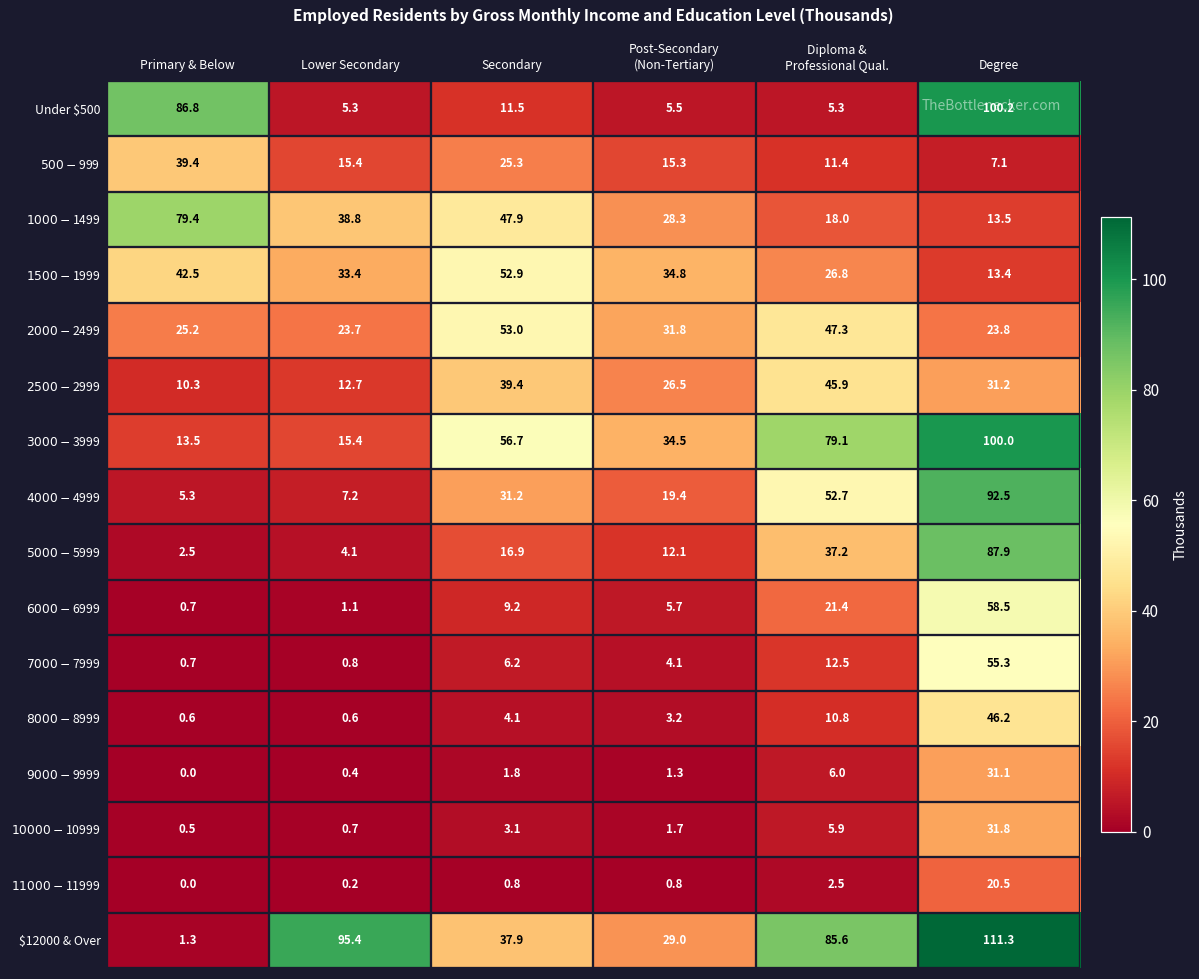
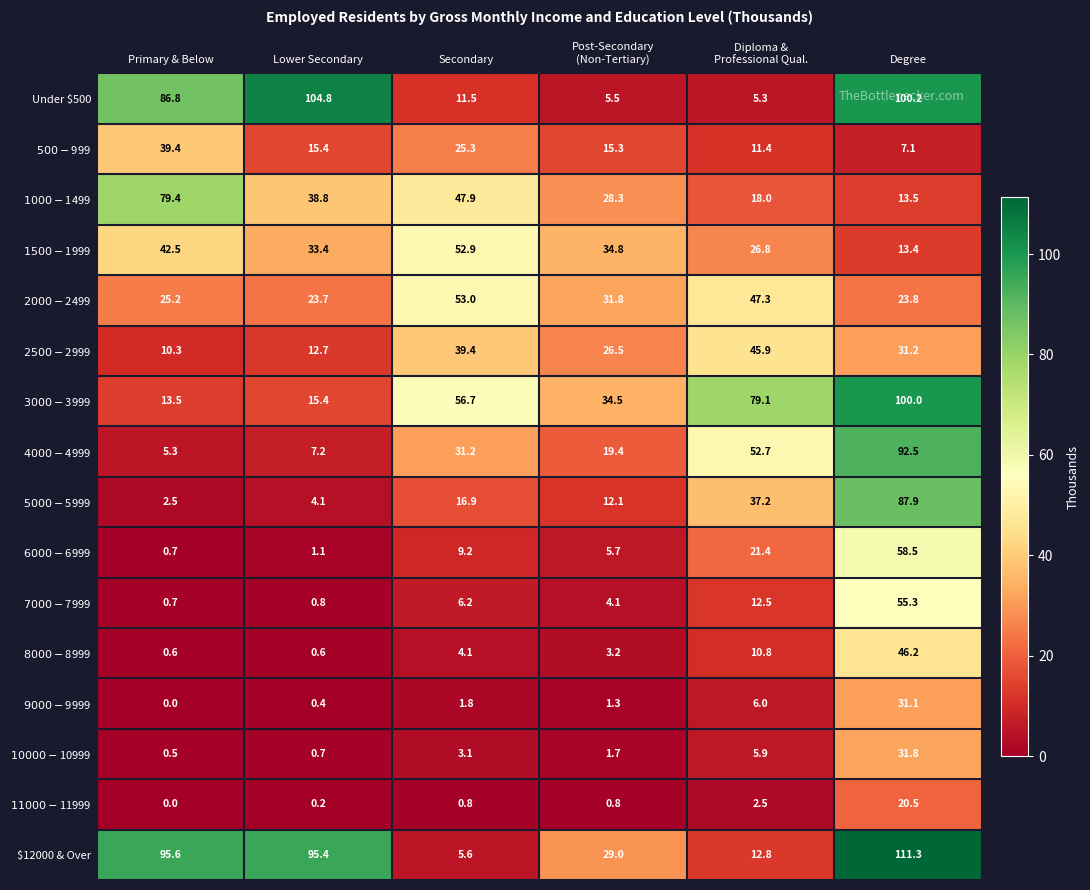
Under $500, Lower Secondary: 5.3 -> 104.8
$12000 & Over, Primary & Below: 1.3 -> 95.6
$12000 & Over, Secondary: 37.9 -> 5.6
$12000 & Over, Diploma & Professional Qual.: 85.6 -> 12.8
